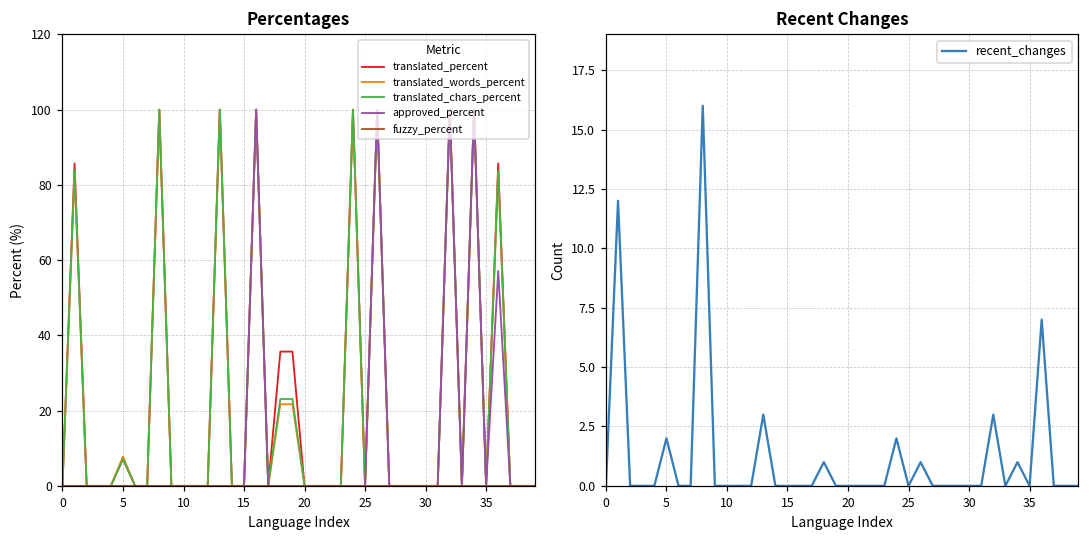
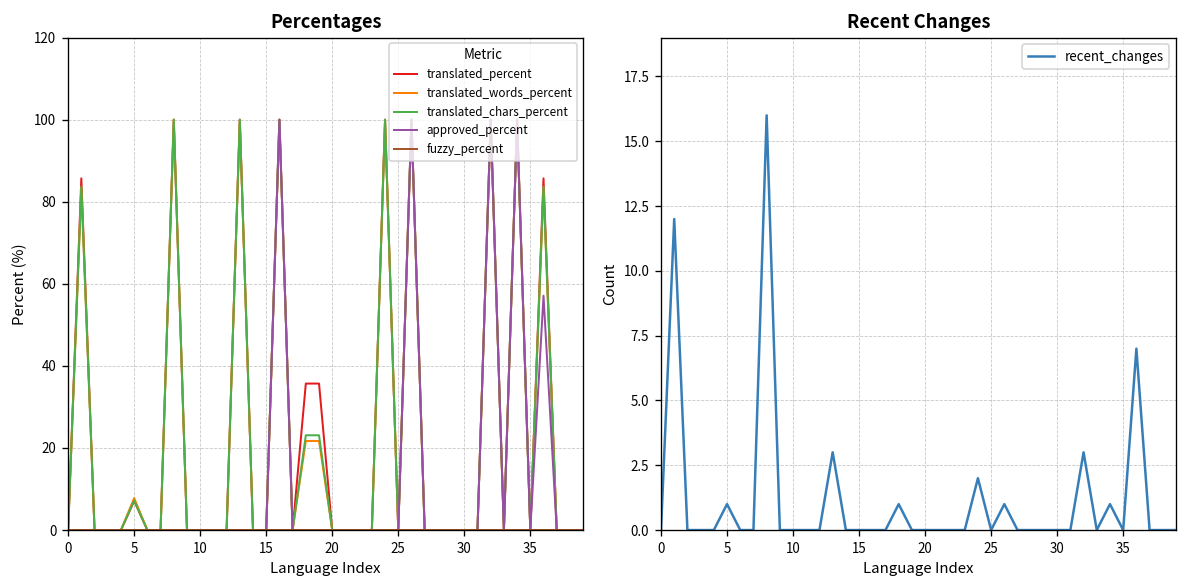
Recent Changes, 5: 2 -> 1
